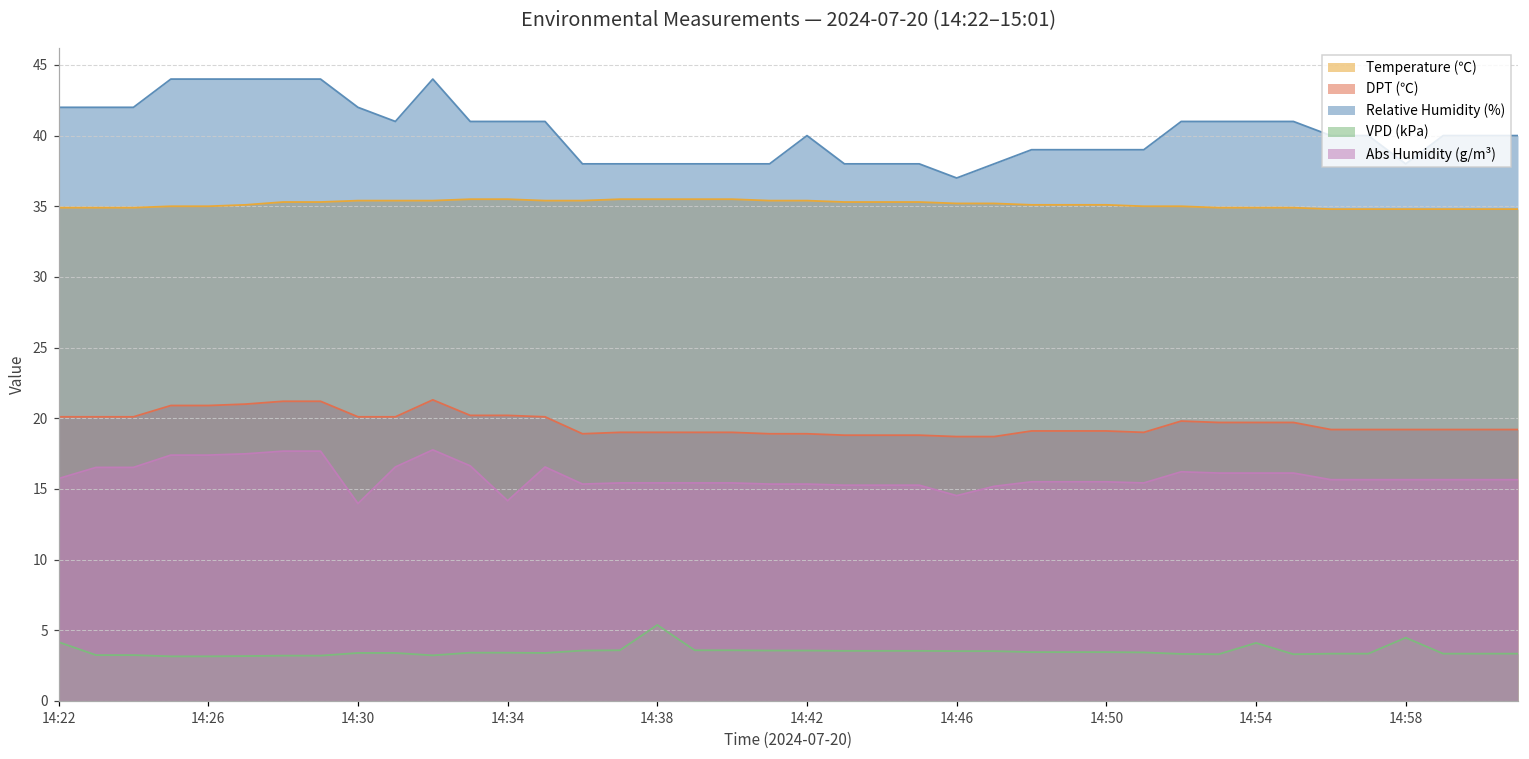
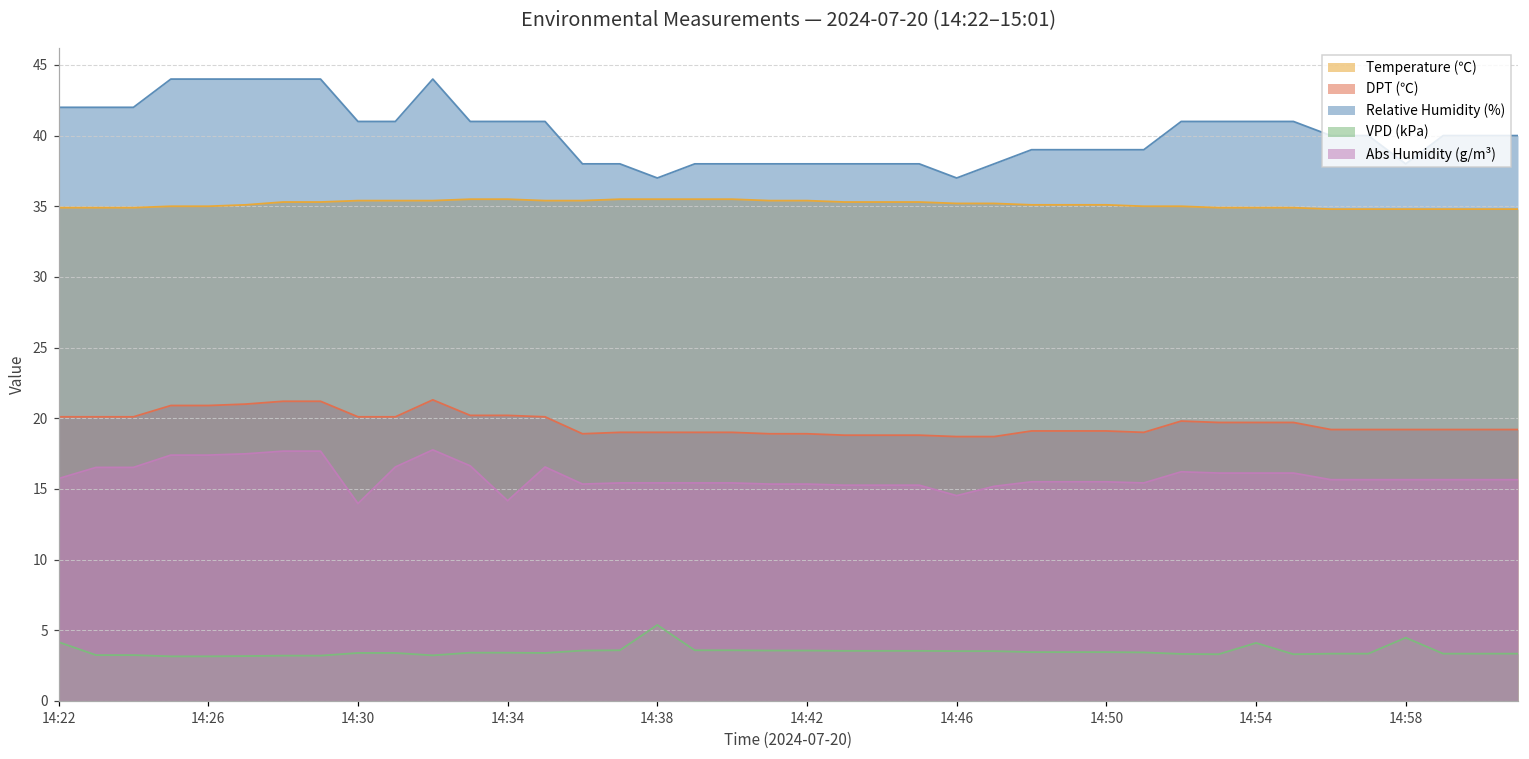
Relative Humidity (%), 14:30: 42 -> 41
Relative Humidity (%), 14:38: 38 -> 37
Relative Humidity (%), 14:42: 40 -> 38
